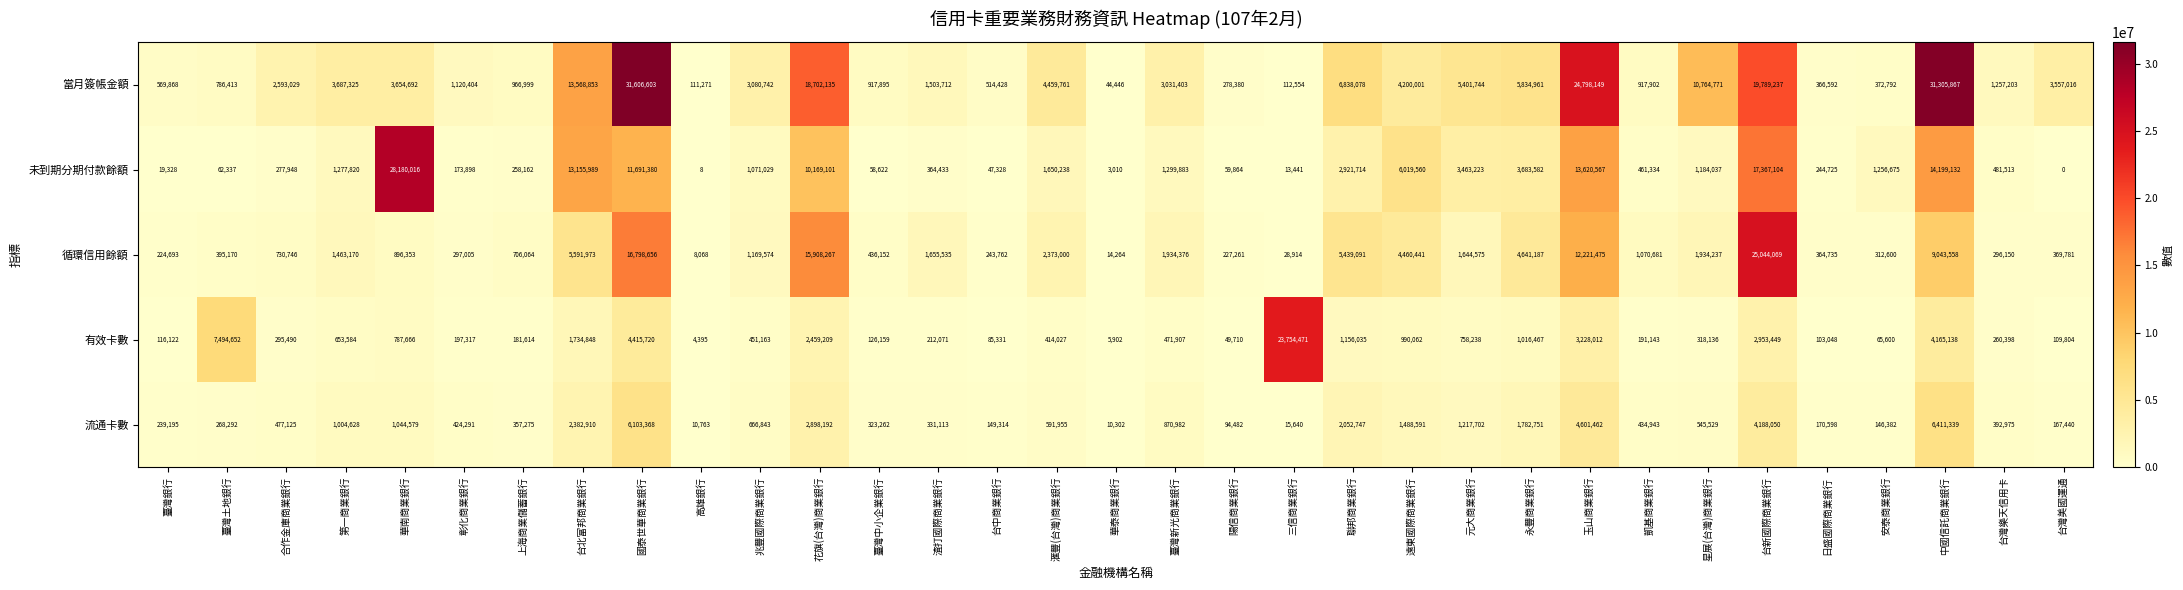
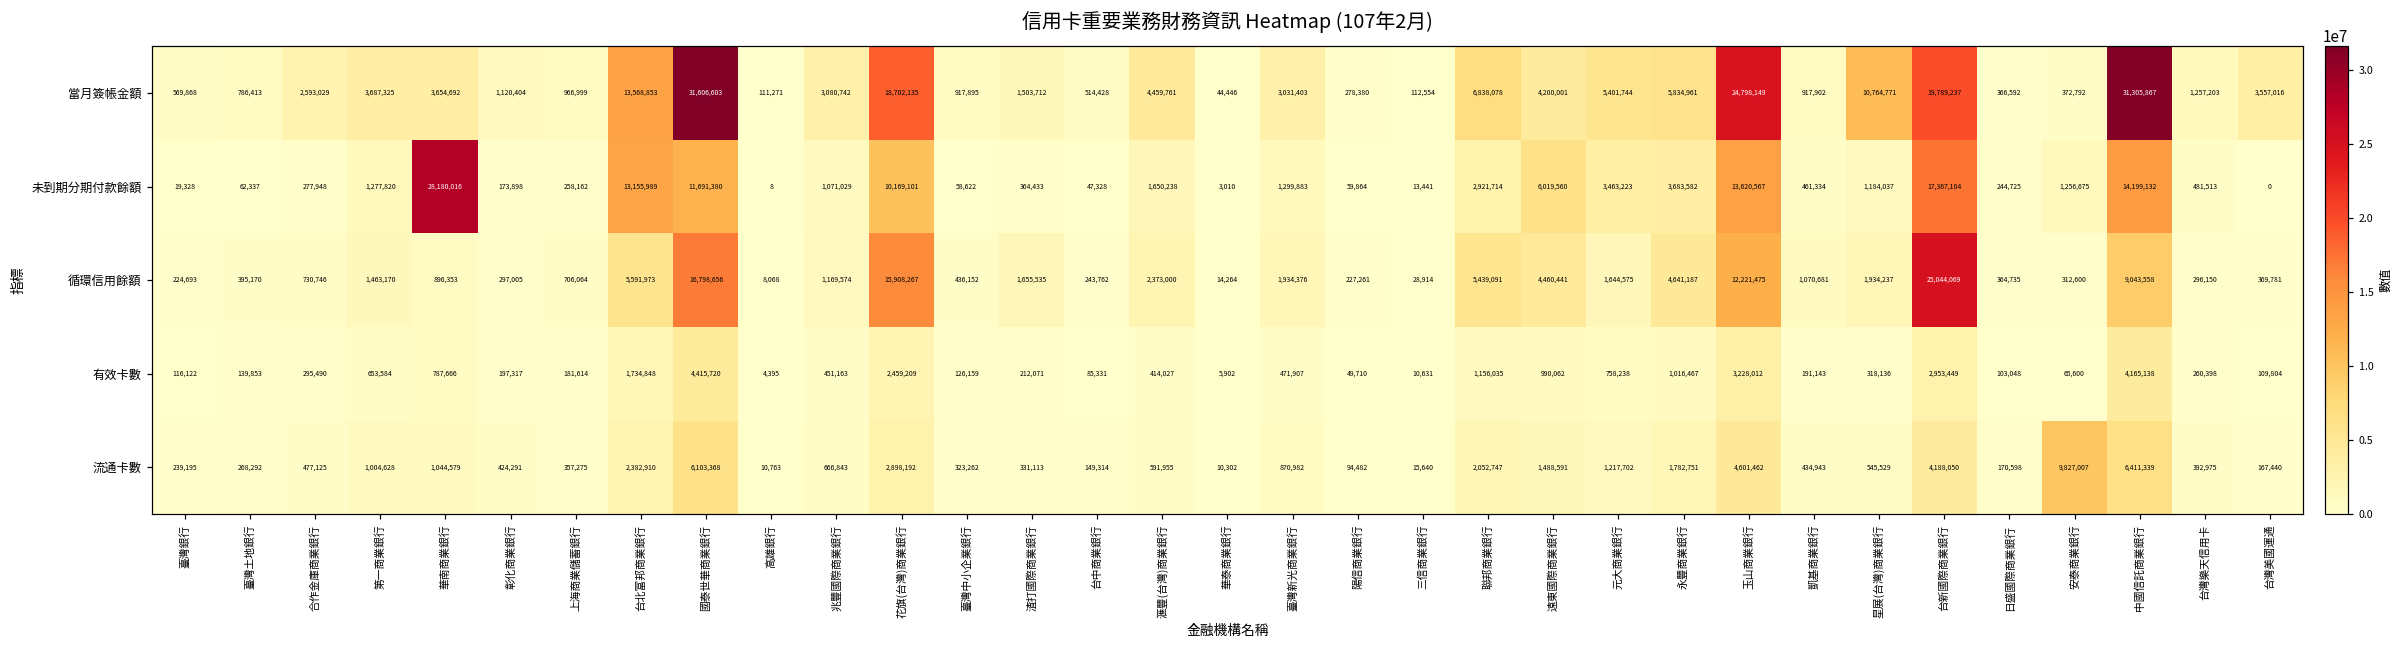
有效卡數, 臺灣土地銀行: 7,494,652 -> 139,853
有效卡數, 三信商業銀行: 23,754,471 -> 10,631
流通卡數, 安泰商業銀行: 146,382 -> 9,827,007
